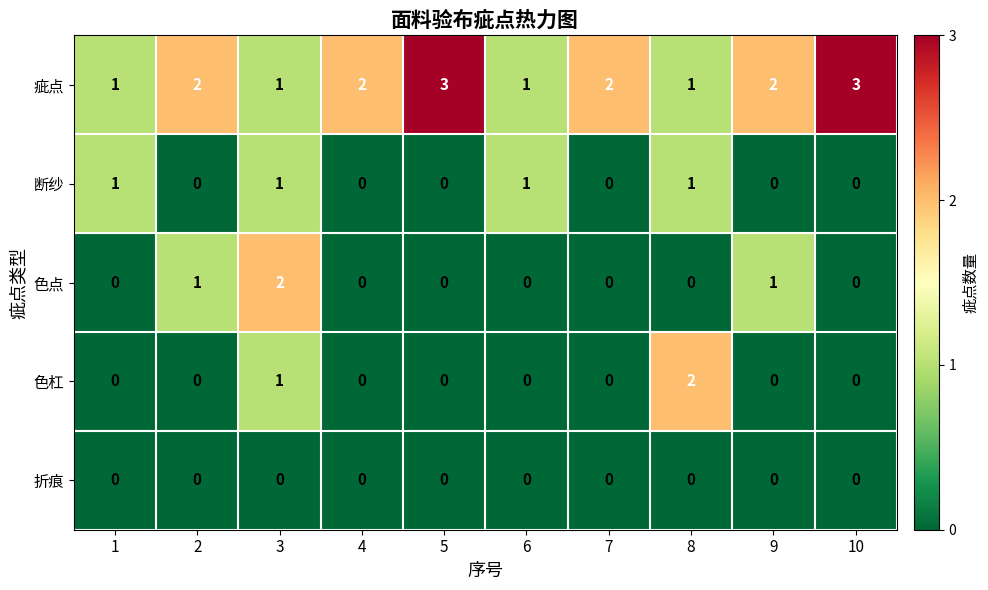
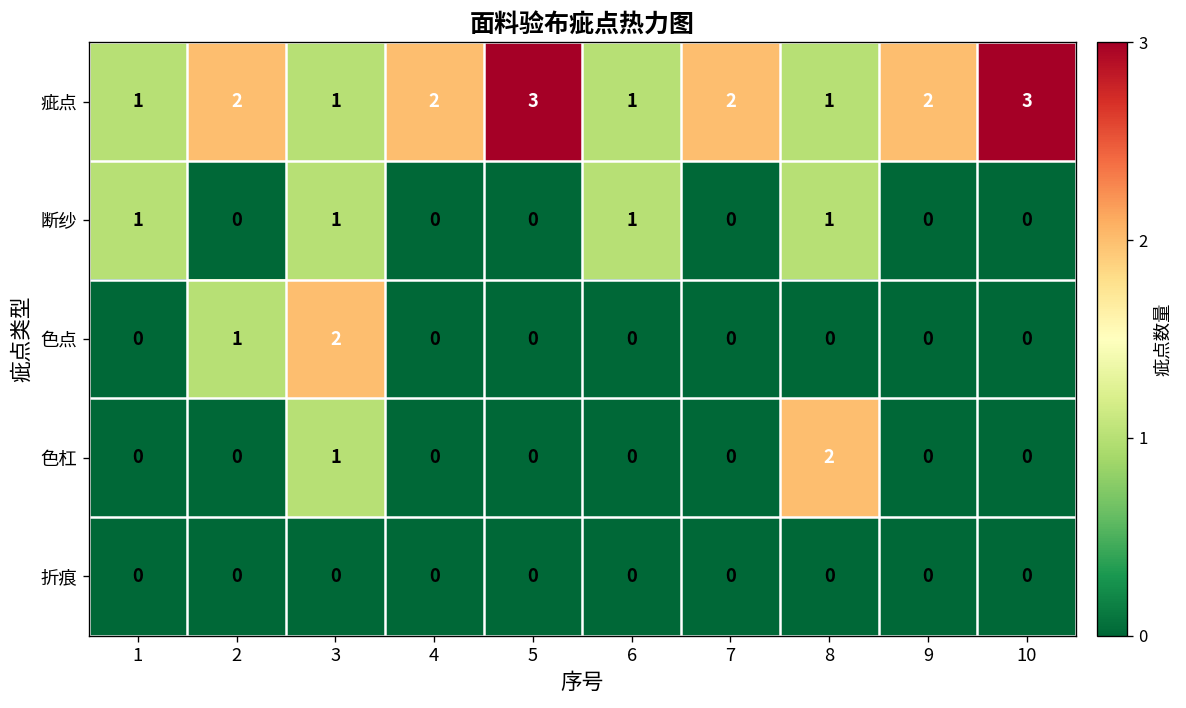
色点, 9: 1 -> 0
